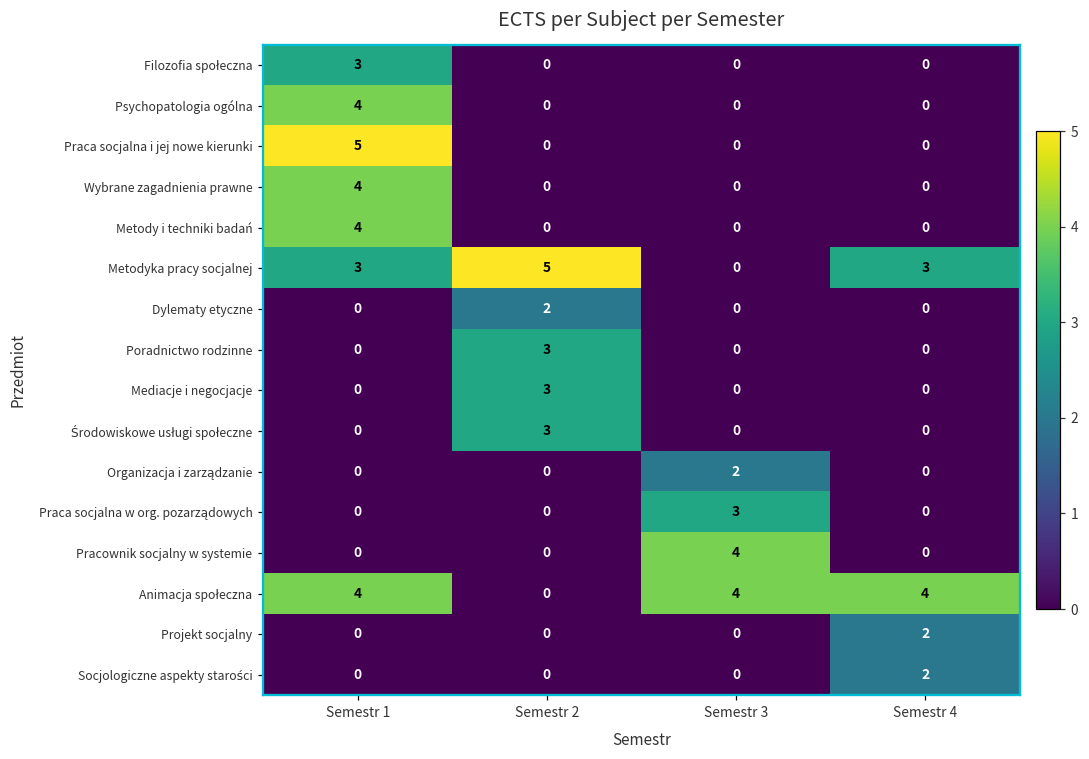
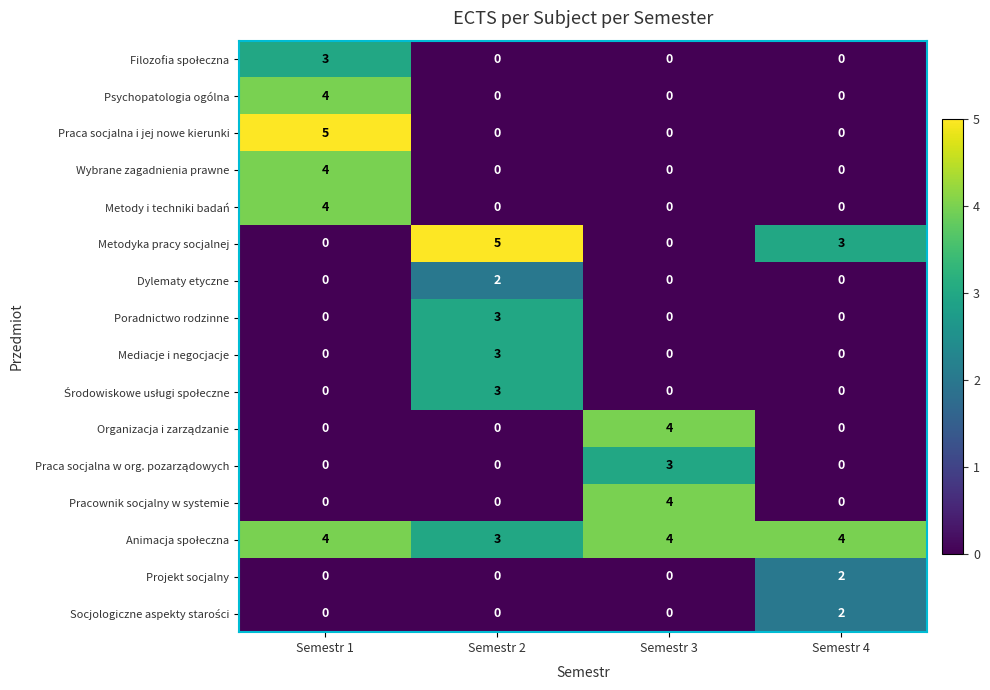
Metodyka pracy socjalnej, Semestr 1: 3 -> 0
Organizacja i zarządzanie, Semestr 3: 2 -> 4
Animacja społeczna, Semestr 2: 0 -> 3
